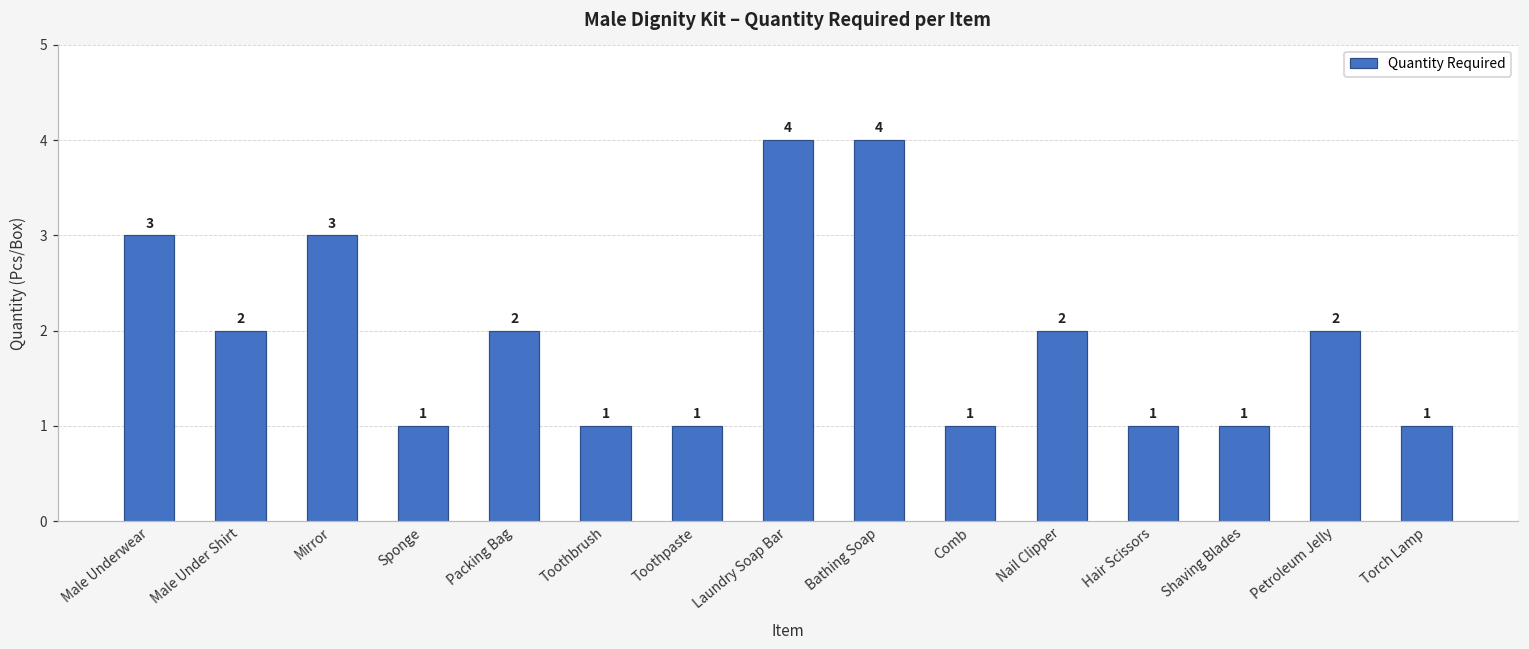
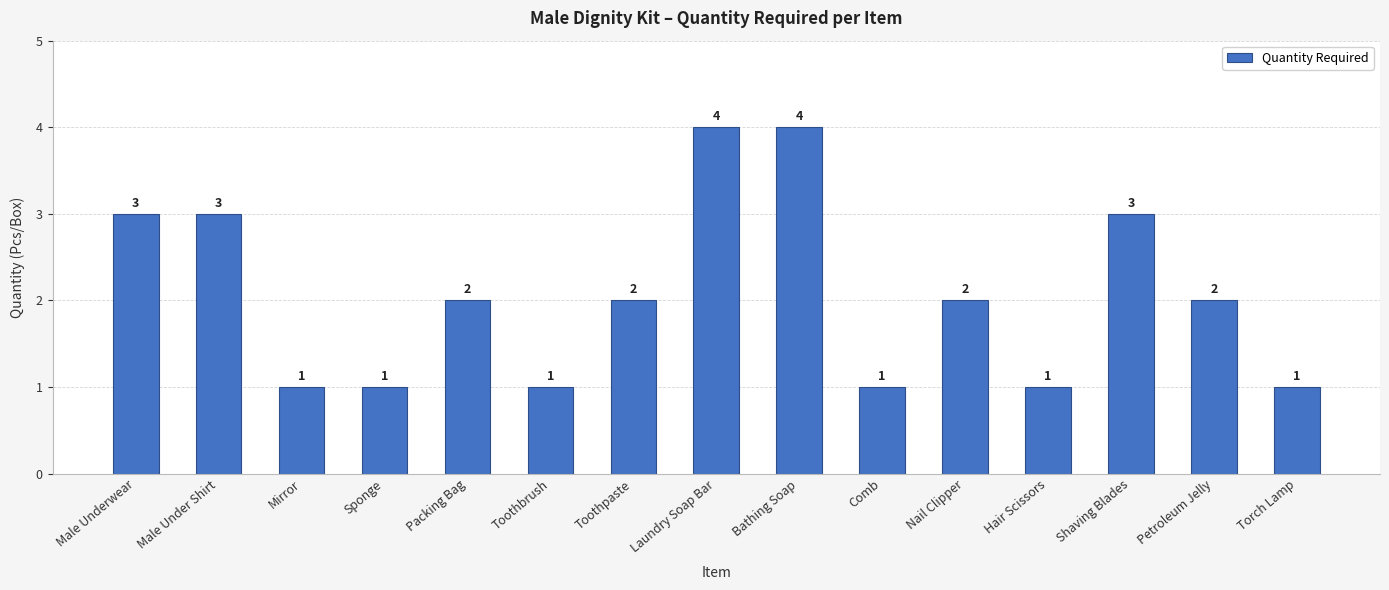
Male Under Shirt: 2 -> 3
Mirror: 3 -> 1
Toothpaste: 1 -> 2
Shaving Blades: 1 -> 3
